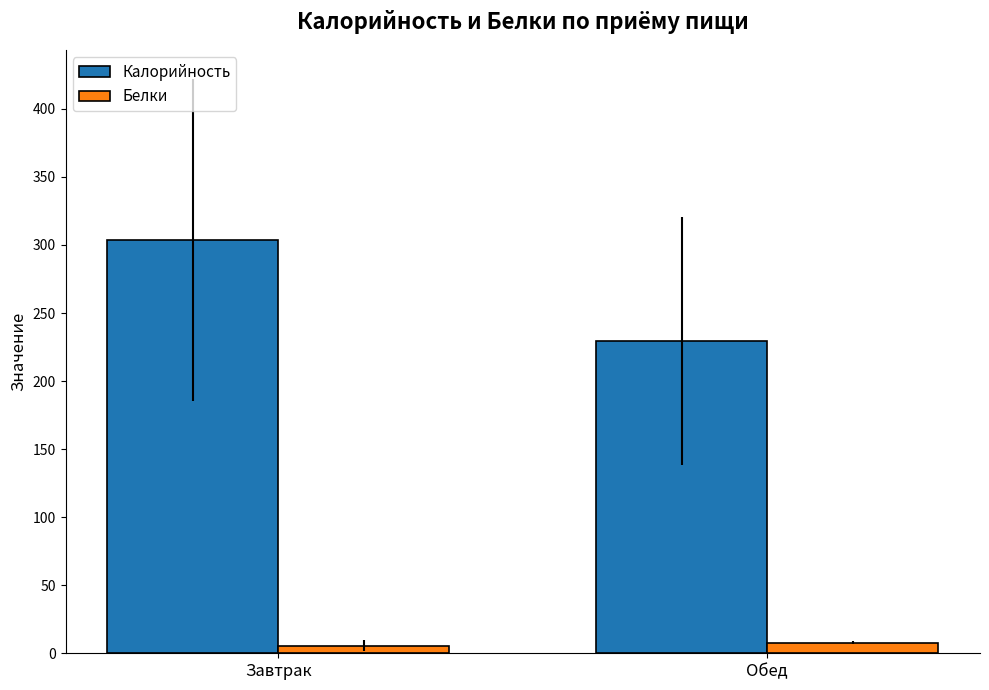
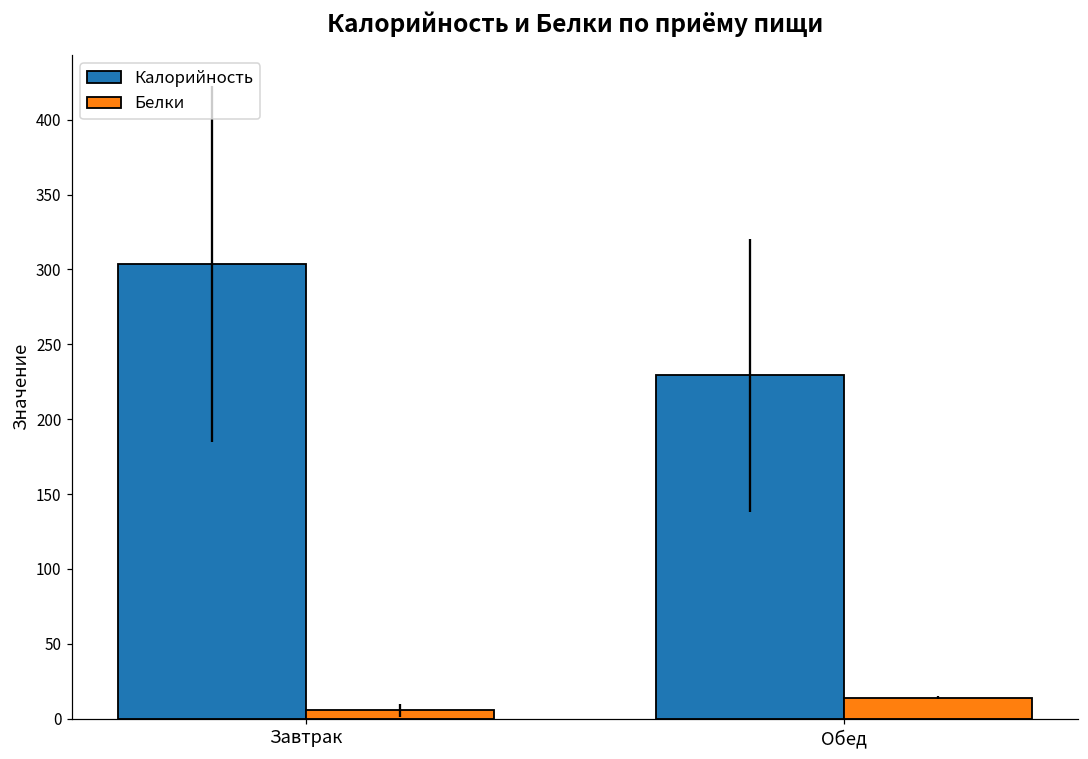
Белки, Обед: 8 -> 14
